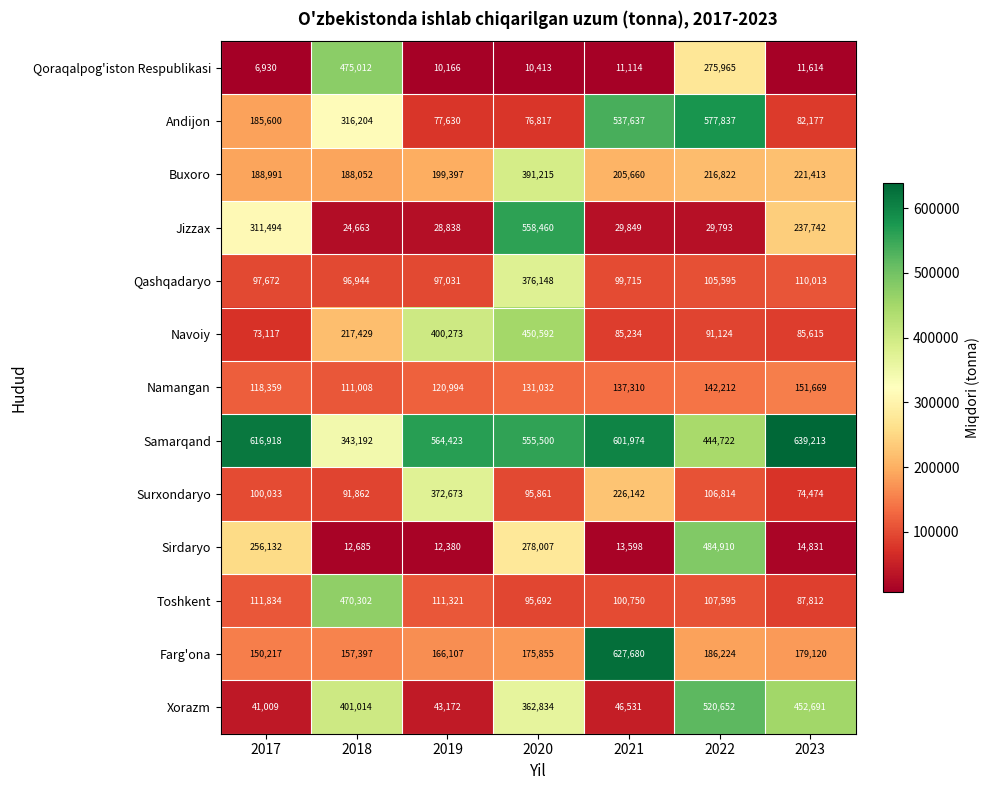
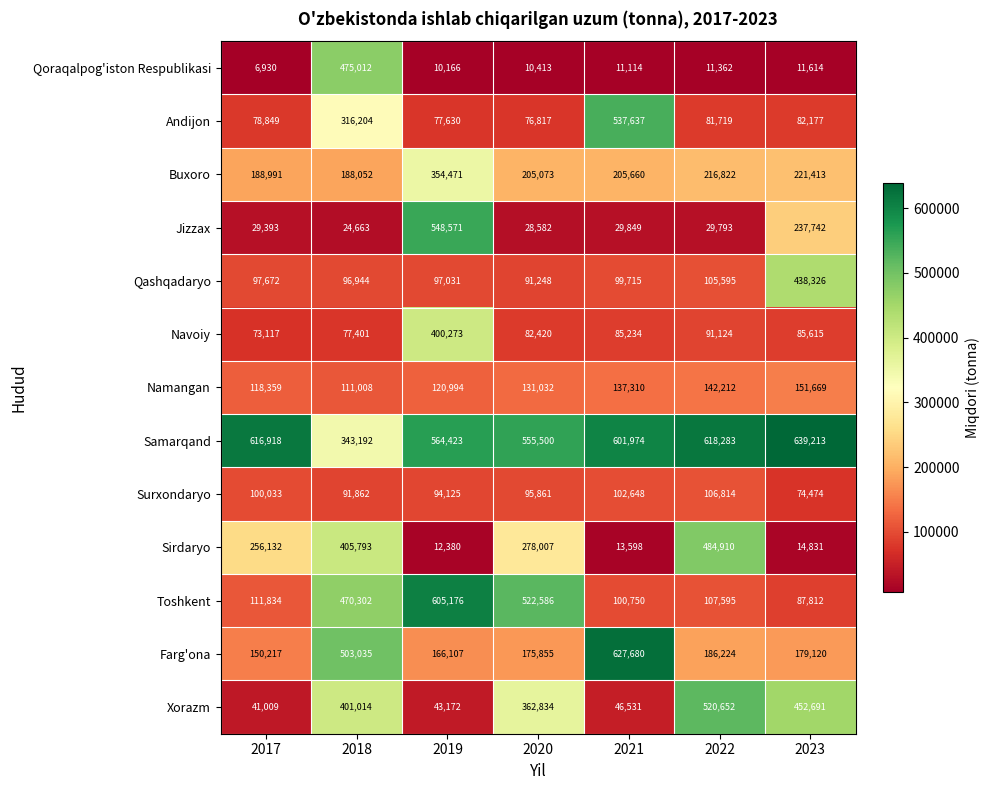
Qoraqalpog'iston Respublikasi, 2022: 275,965 -> 11,362
Andijon, 2017: 185,600 -> 78,849
Andijon, 2022: 577,837 -> 81,719
Buxoro, 2019: 199,397 -> 354,471
Buxoro, 2020: 391,215 -> 205,073
Jizzax, 2017: 311,494 -> 29,393
Jizzax, 2019: 28,838 -> 548,571
Jizzax, 2020: 558,460 -> 28,582
Qashqadaryo, 2020: 376,148 -> 91,248
Qashqadaryo, 2023: 110,013 -> 438,326
Navoiy, 2018: 217,429 -> 77,401
Navoiy, 2020: 450,592 -> 82,420
Samarqand, 2022: 444,722 -> 618,283
Surxondaryo, 2019: 372,673 -> 94,125
Surxondaryo, 2021: 226,142 -> 102,648
Sirdaryo, 2018: 12,685 -> 405,793
Toshkent, 2019: 111,321 -> 605,176
Toshkent, 2020: 95,692 -> 522,586
Farg'ona, 2018: 157,397 -> 503,035
